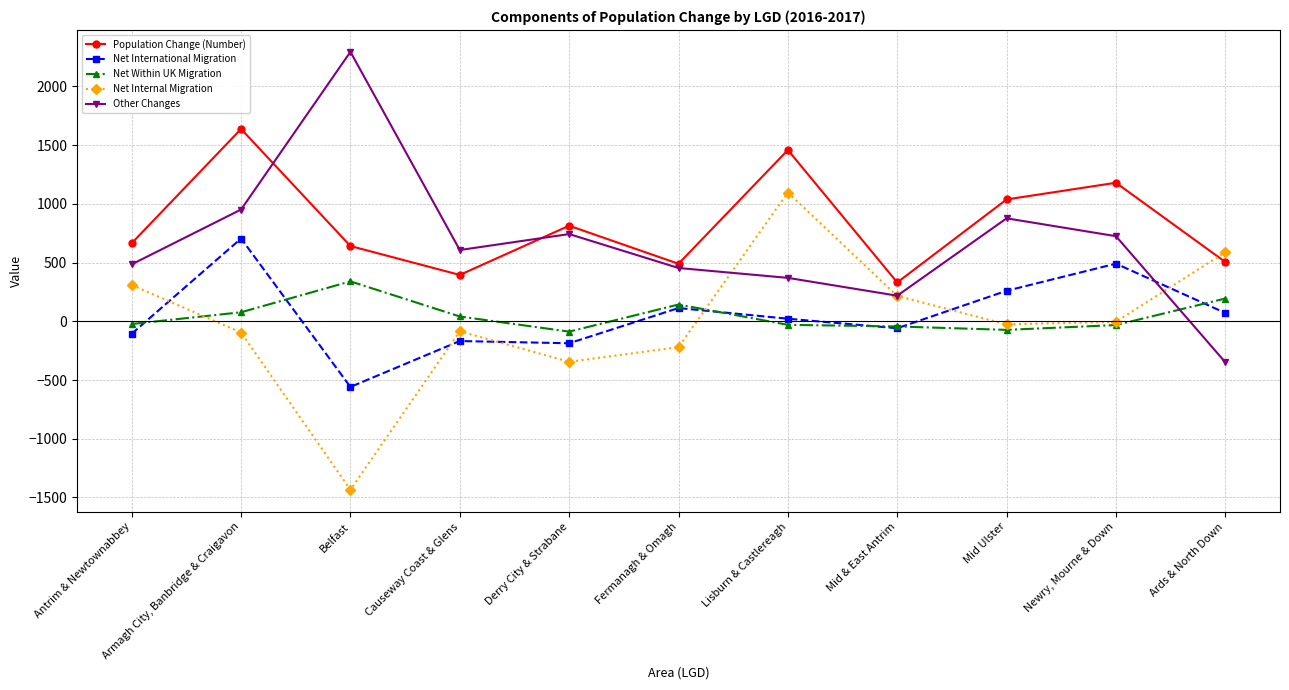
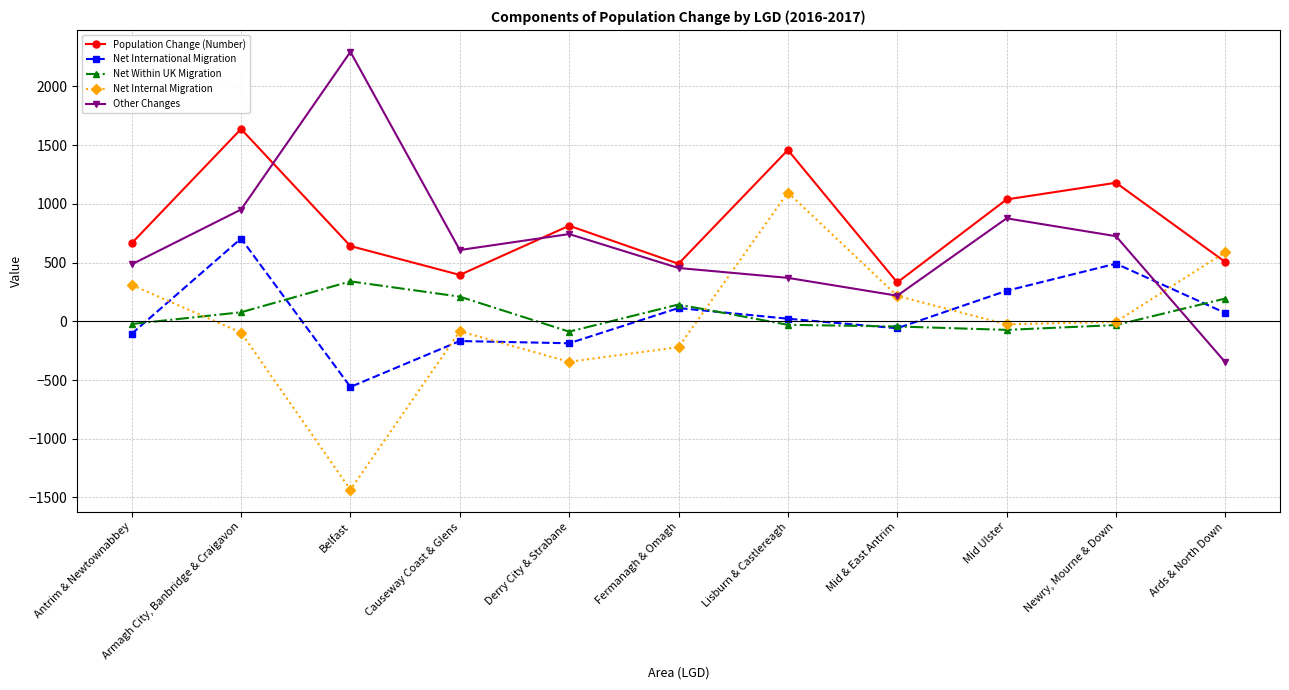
Net Within UK Migration, Causeway Coast & Glens: 40 -> 210
